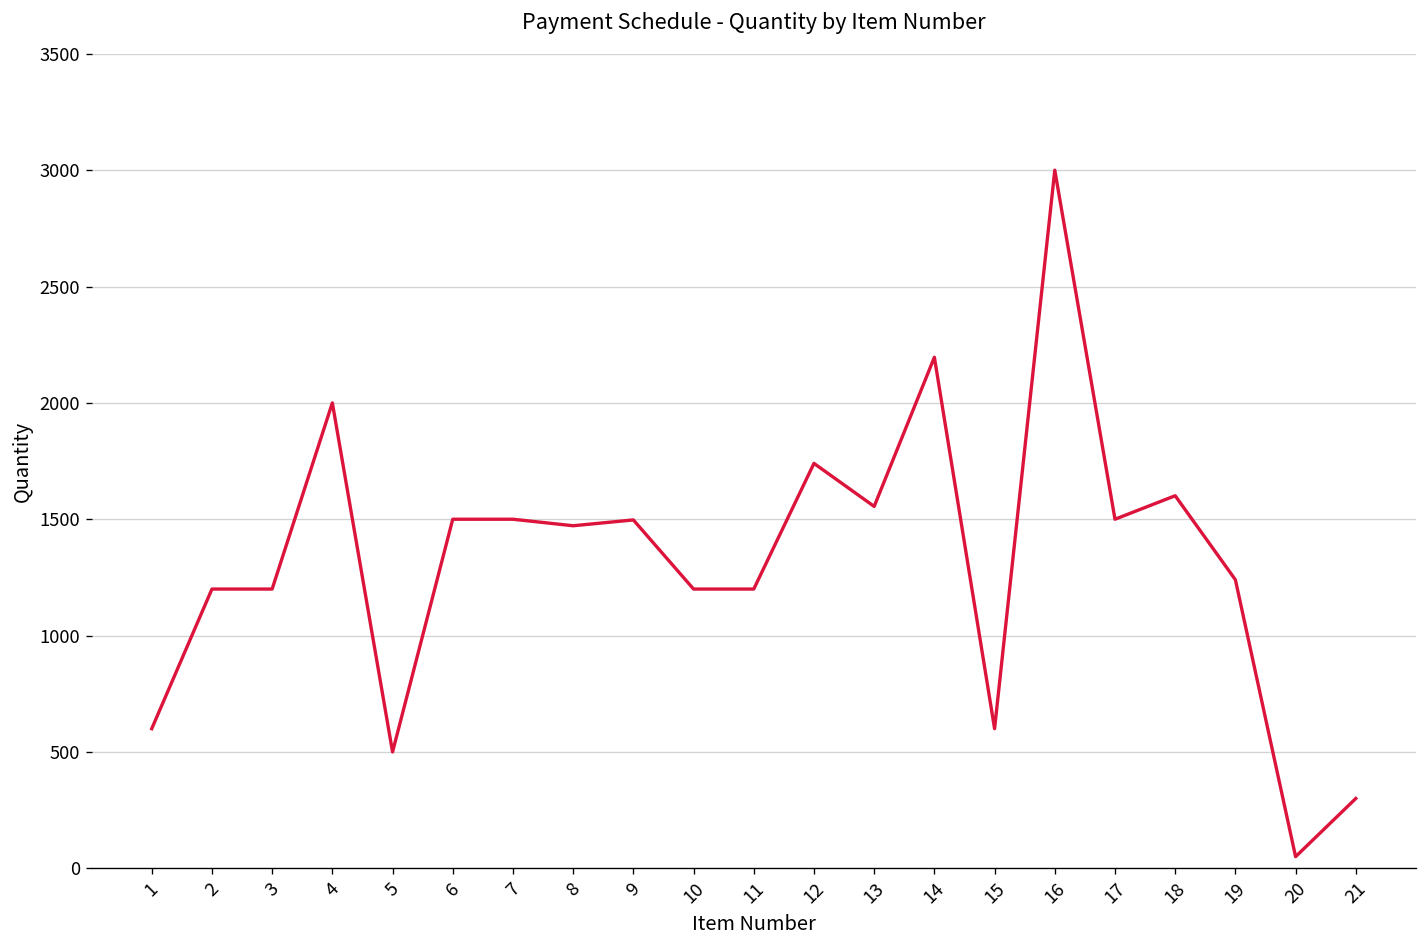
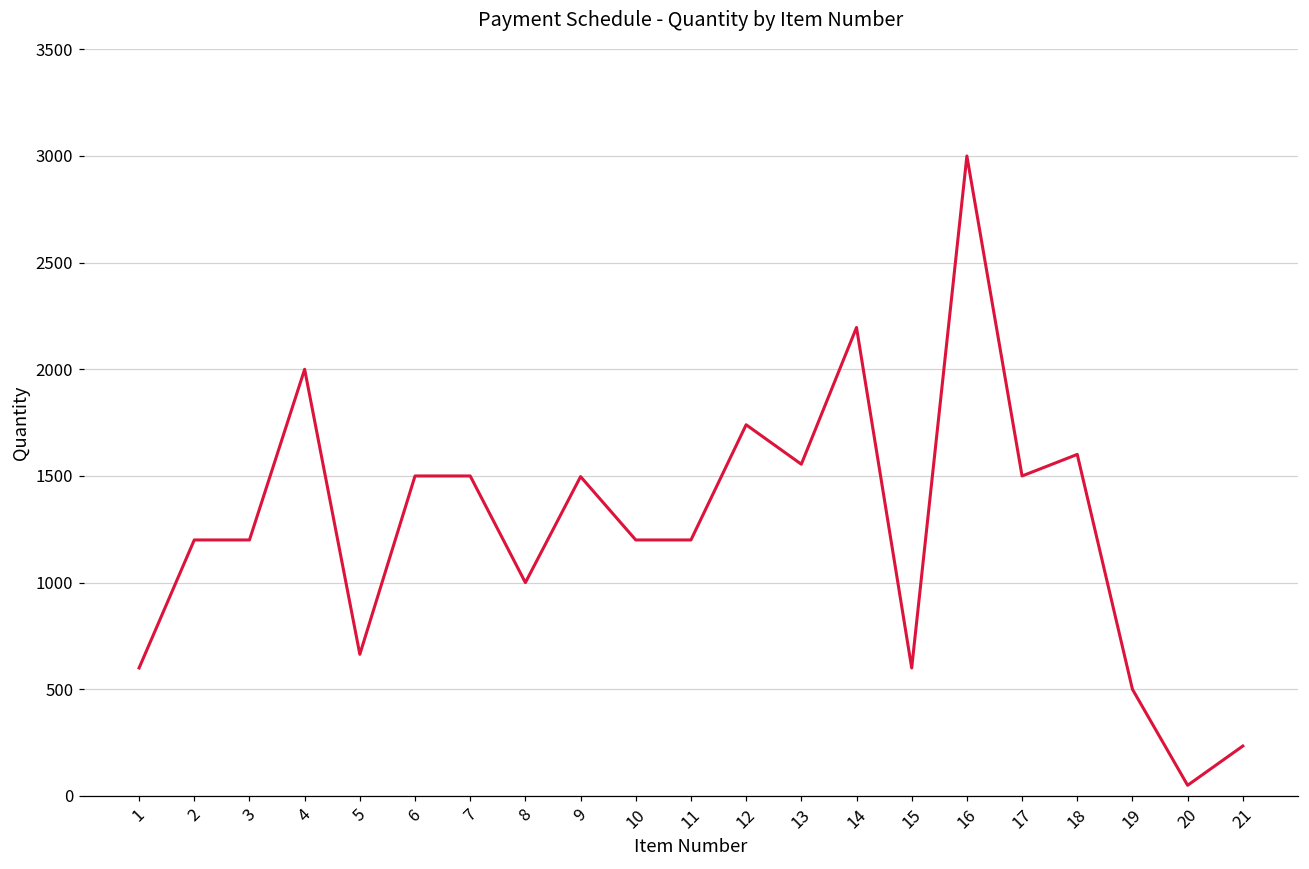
5: 500 -> 660
8: 1470 -> 1000
19: 1240 -> 500
21: 300 -> 230
